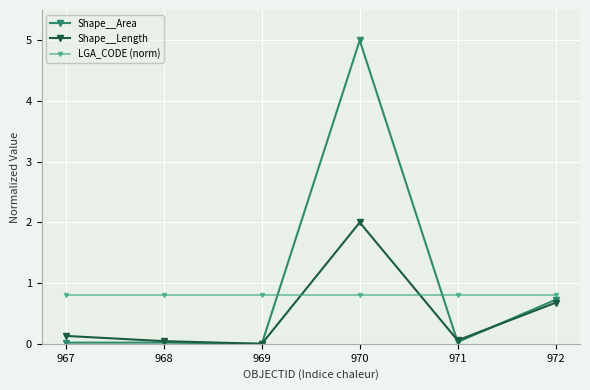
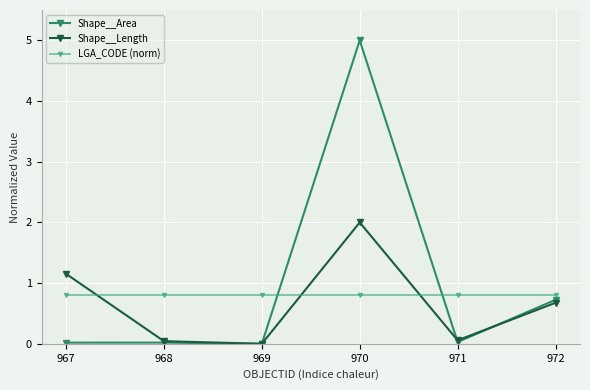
Shape__Length, 967: 0.1 -> 1.2
